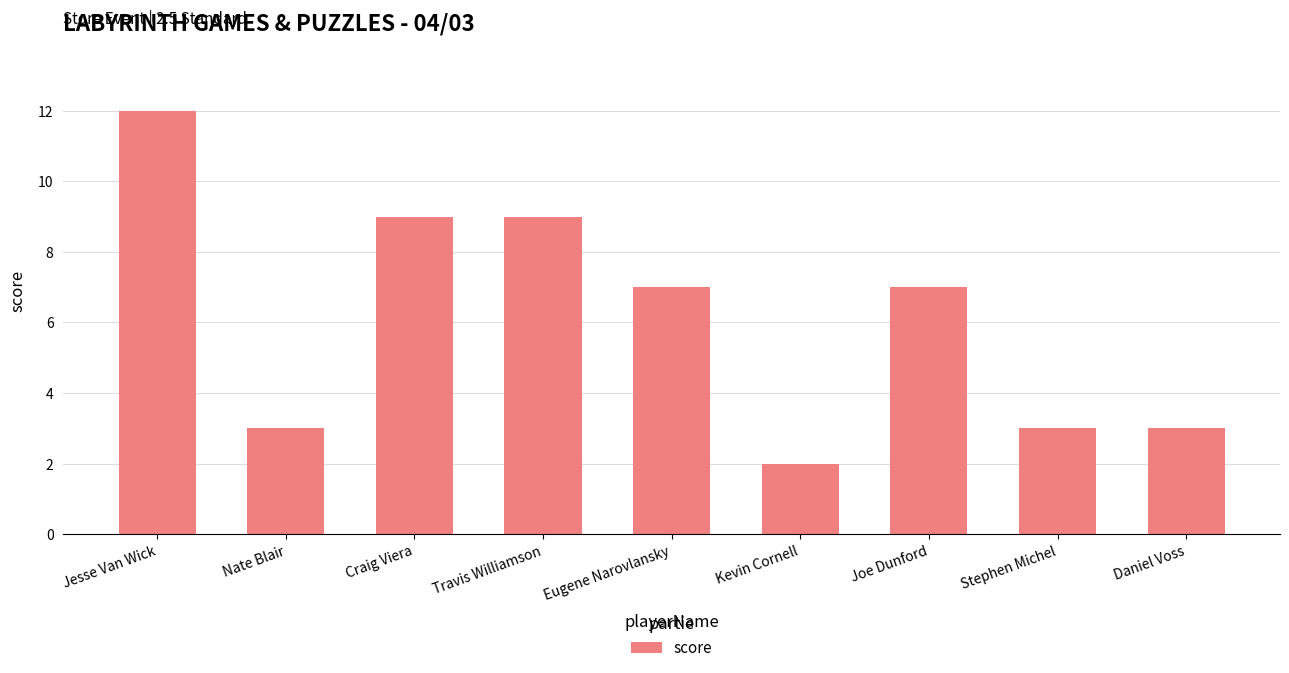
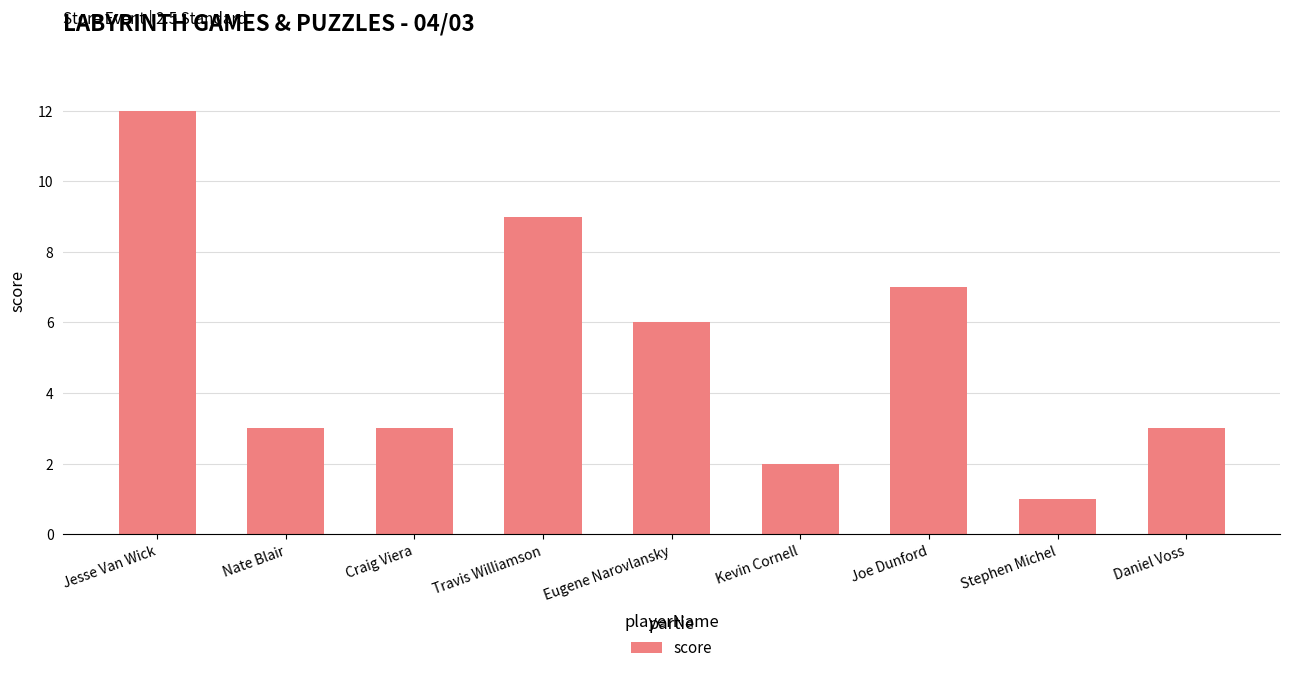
Craig Viera: 9 -> 3
Eugene Narovlansky: 7 -> 6
Stephen Michel: 3 -> 1
